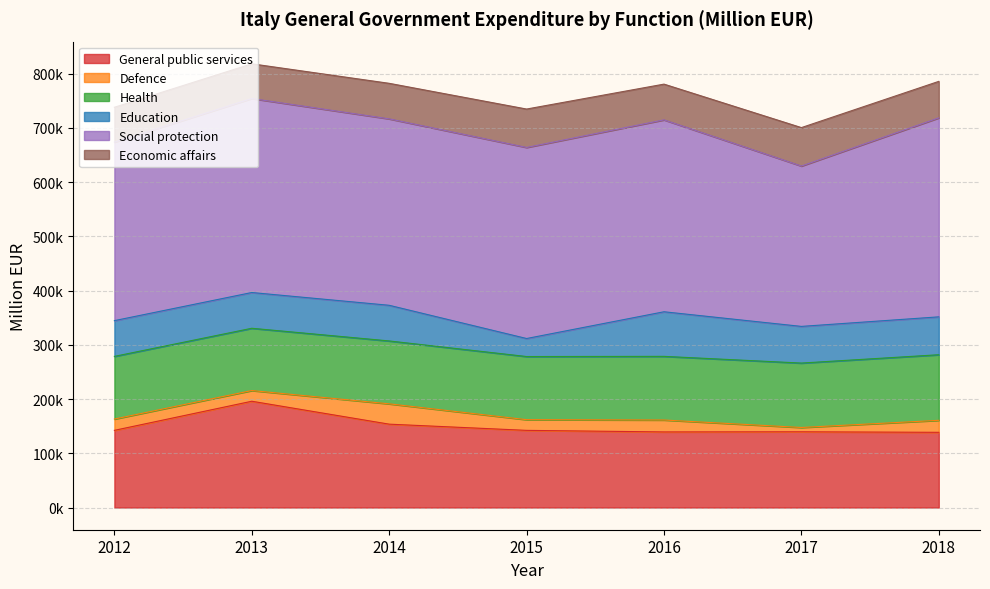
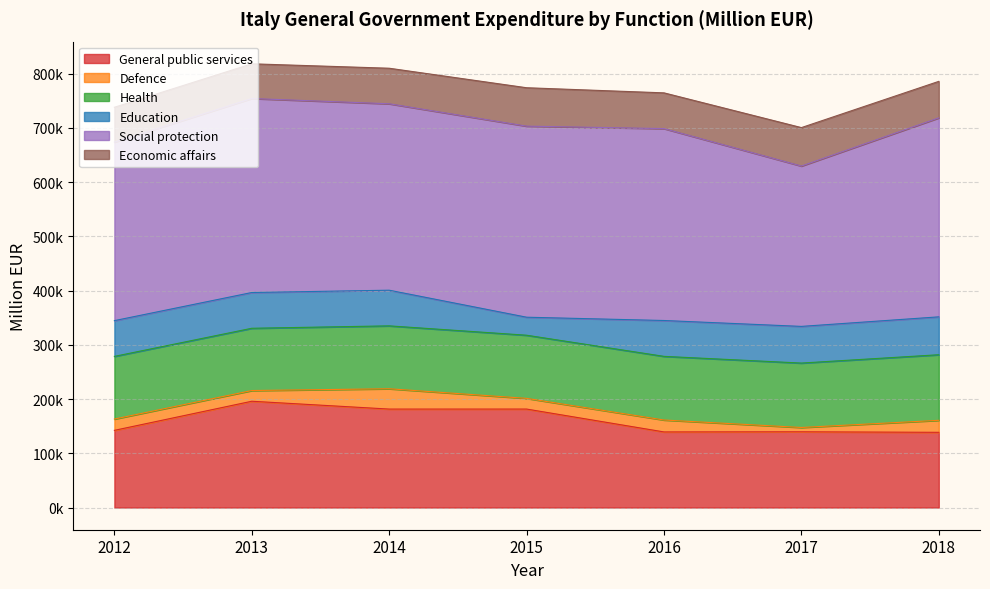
General public services, 2014: 150000 -> 180000
General public services, 2015: 140000 -> 180000
Education, 2016: 80000 -> 70000
